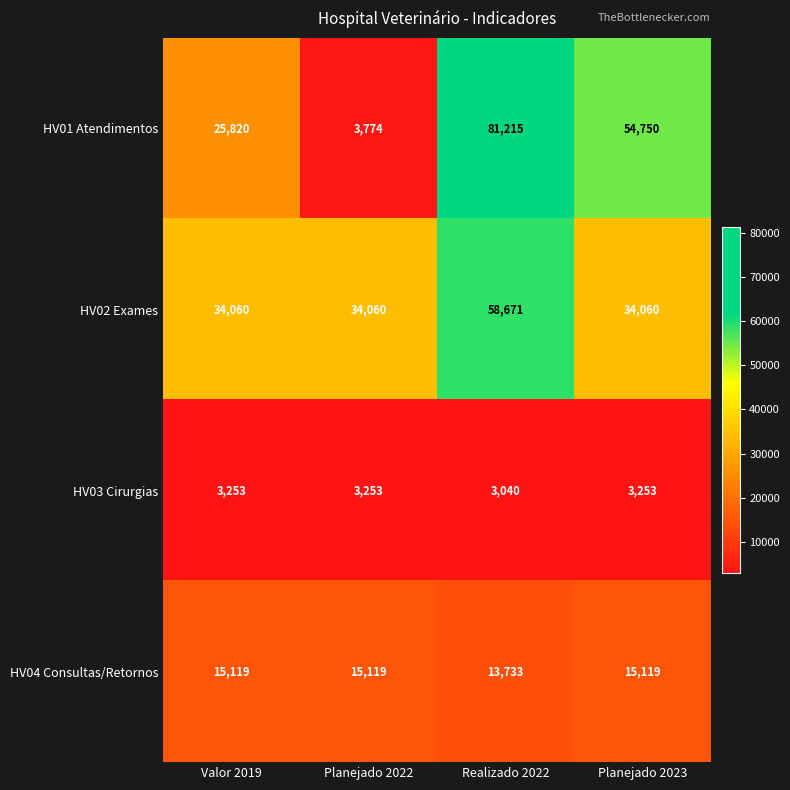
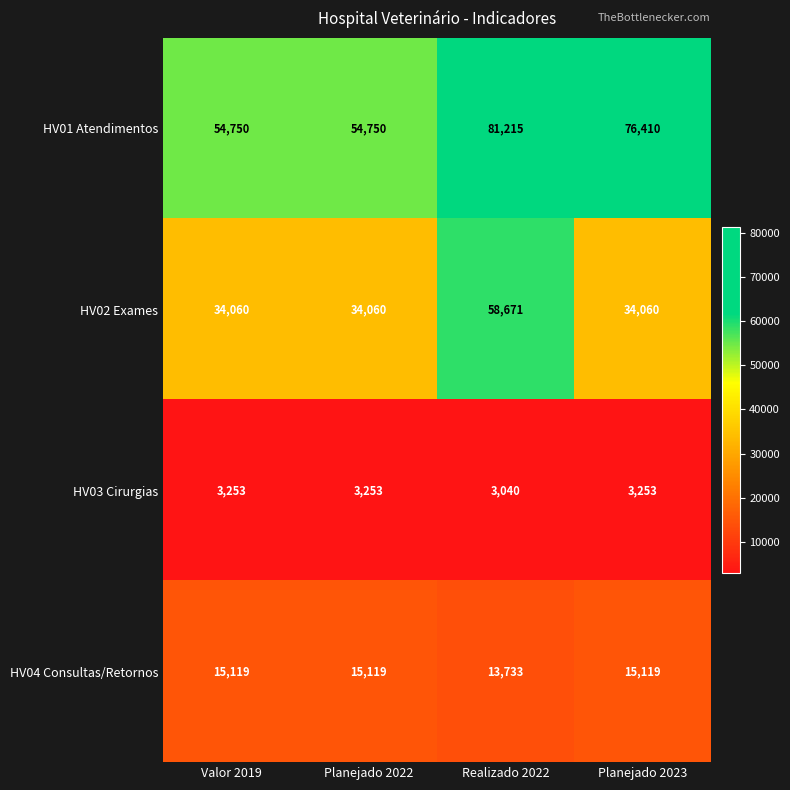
HV01 Atendimentos, Valor 2019: 25,820 -> 54,750
HV01 Atendimentos, Planejado 2022: 3,774 -> 54,750
HV01 Atendimentos, Planejado 2023: 54,750 -> 76,410
